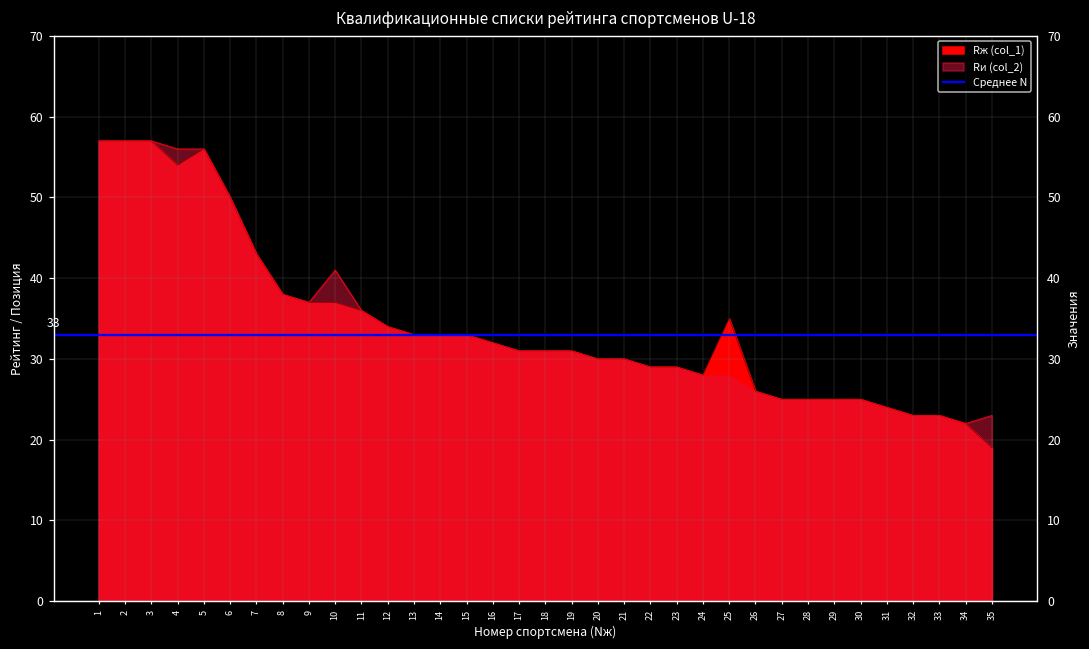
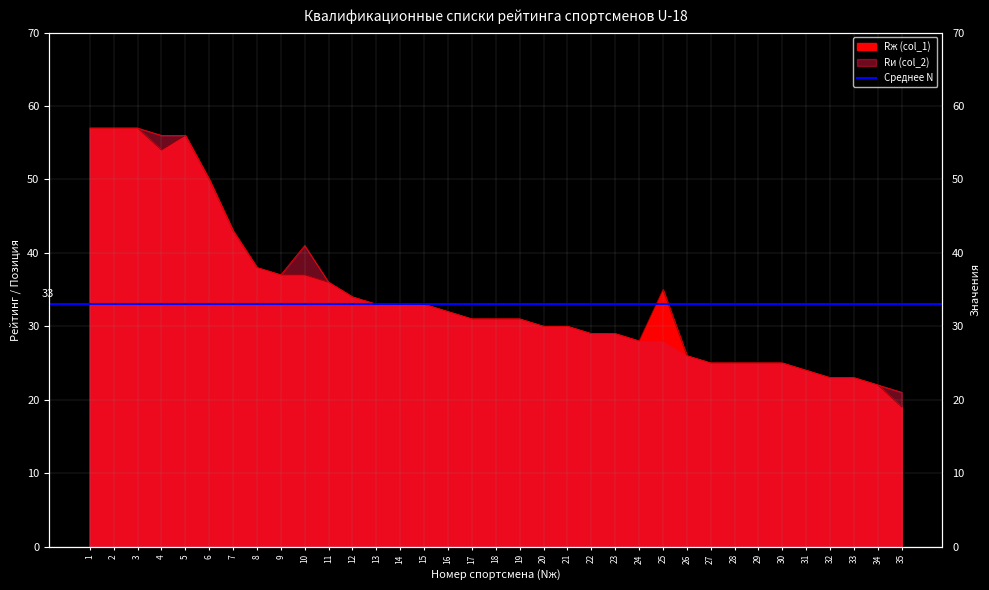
Rи (col_2), 35: 23 -> 21
